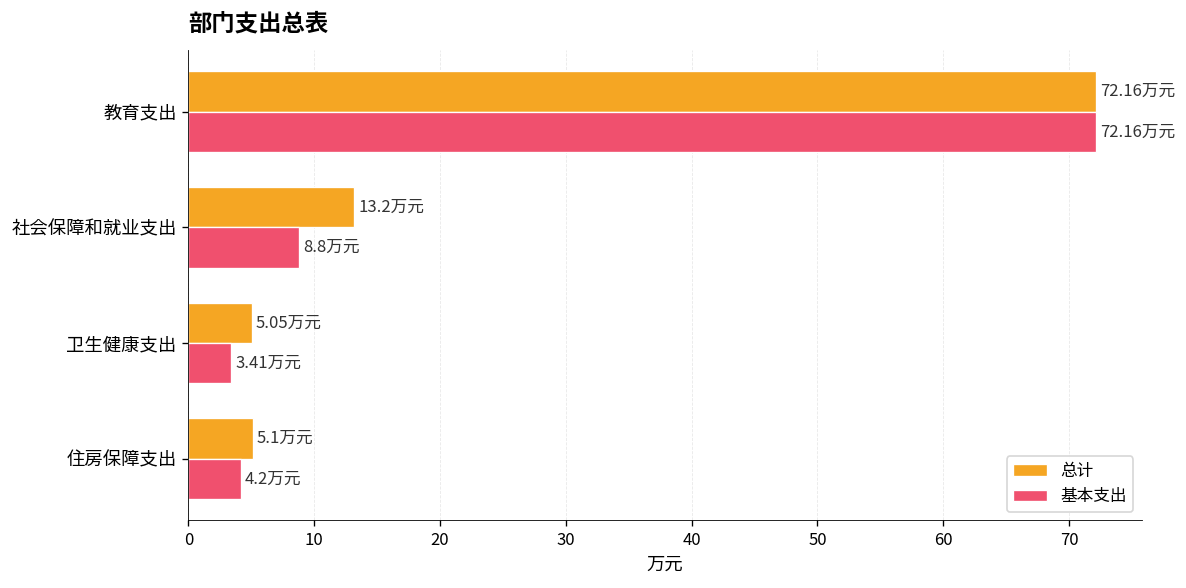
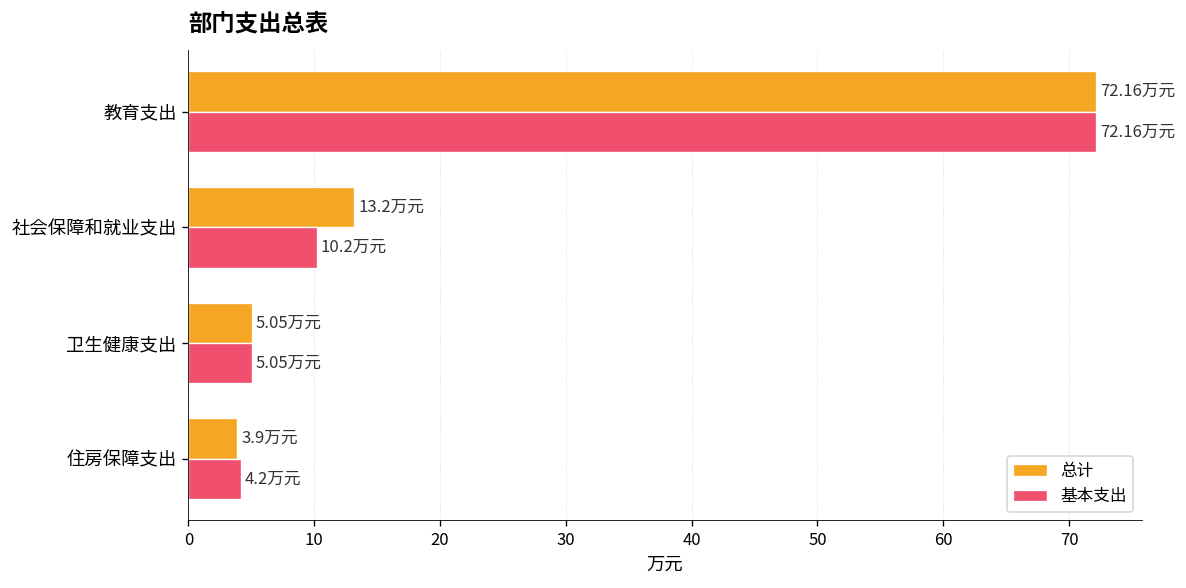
基本支出, 社会保障和就业支出: 8.8 -> 10.2
基本支出, 卫生健康支出: 3.41 -> 5.05
总计, 住房保障支出: 5.1 -> 3.9
